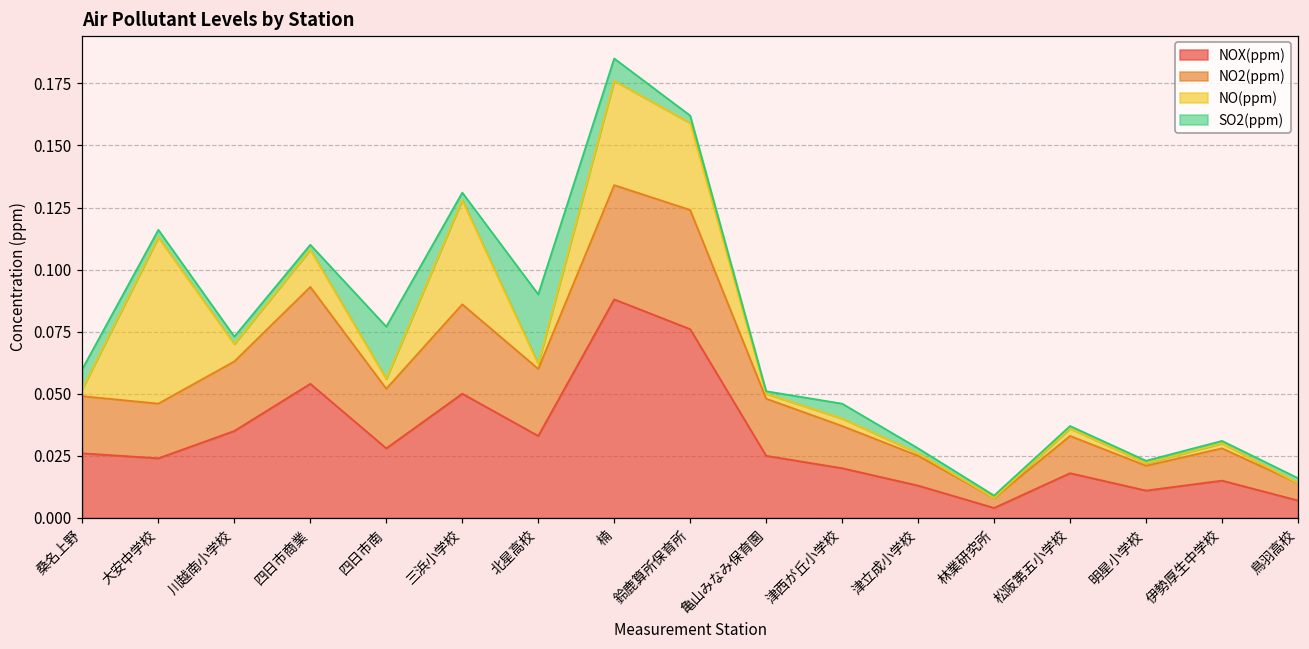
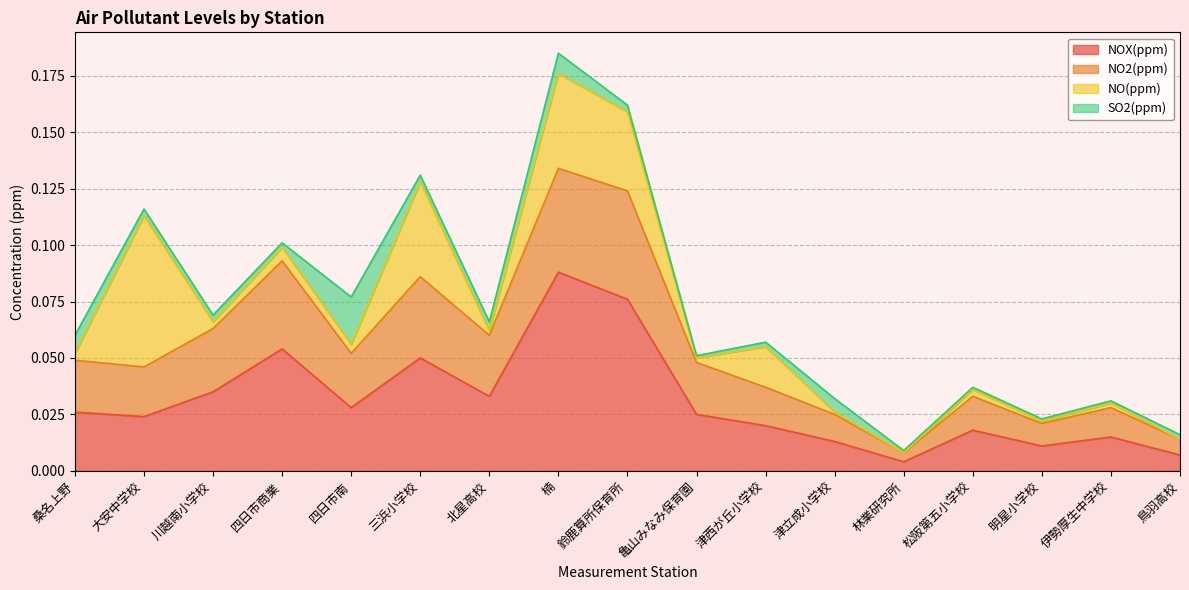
NO(ppm), 川越南小学校: 0.007 -> 0.003
NO(ppm), 四日市商業: 0.015 -> 0.006
SO2(ppm), 北星高校: 0.028 -> 0.004
NO(ppm), 津西が丘小学校: 0.003 -> 0.018
SO2(ppm), 津西が丘小学校: 0.006 -> 0.002
SO2(ppm), 津立成小学校: 0.002 -> 0.006
